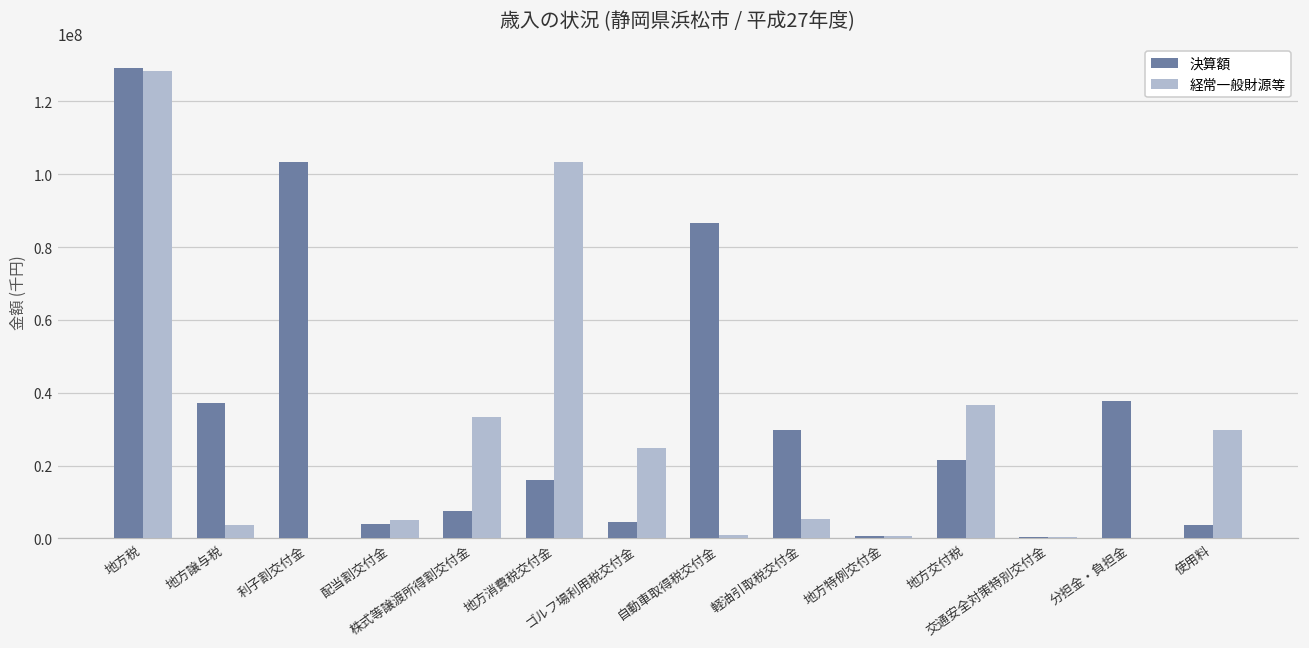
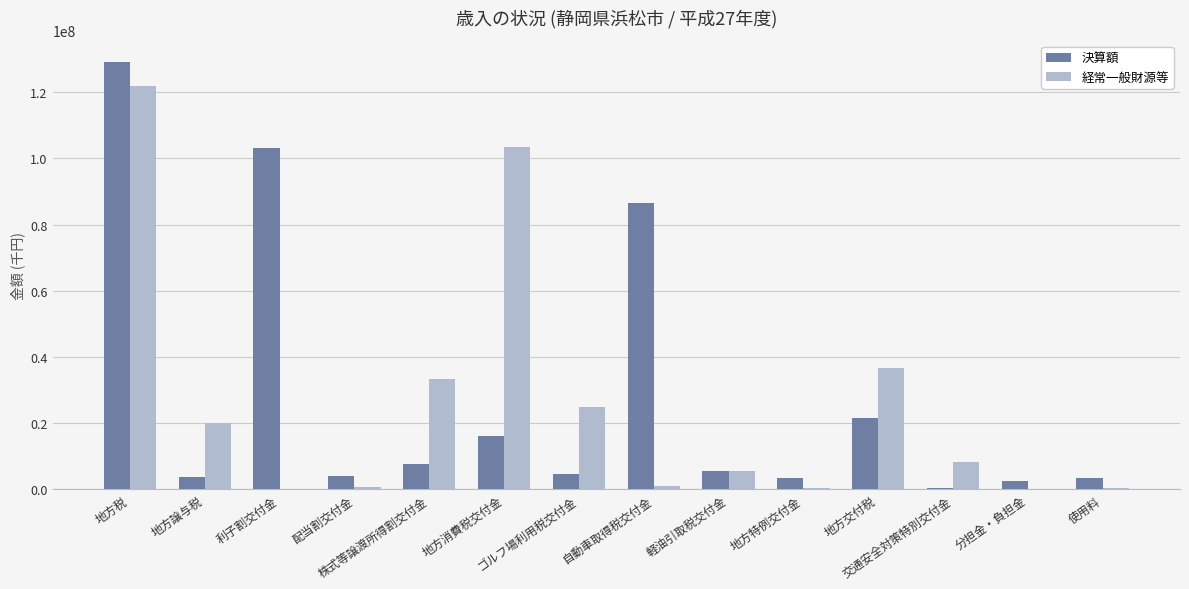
経常一般財源等, 地方税: 128000000 -> 122000000
決算額, 地方譲与税: 37000000 -> 4000000
経常一般財源等, 地方譲与税: 4000000 -> 20000000
経常一般財源等, 配当割交付金: 5000000 -> 1000000
決算額, 軽油引取税交付金: 30000000 -> 5000000
決算額, 地方特例交付金: 1000000 -> 4000000
経常一般財源等, 交通安全対策特別交付金: 0 -> 8000000
決算額, 分担金・負担金: 38000000 -> 3000000
経常一般財源等, 使用料: 30000000 -> 0
